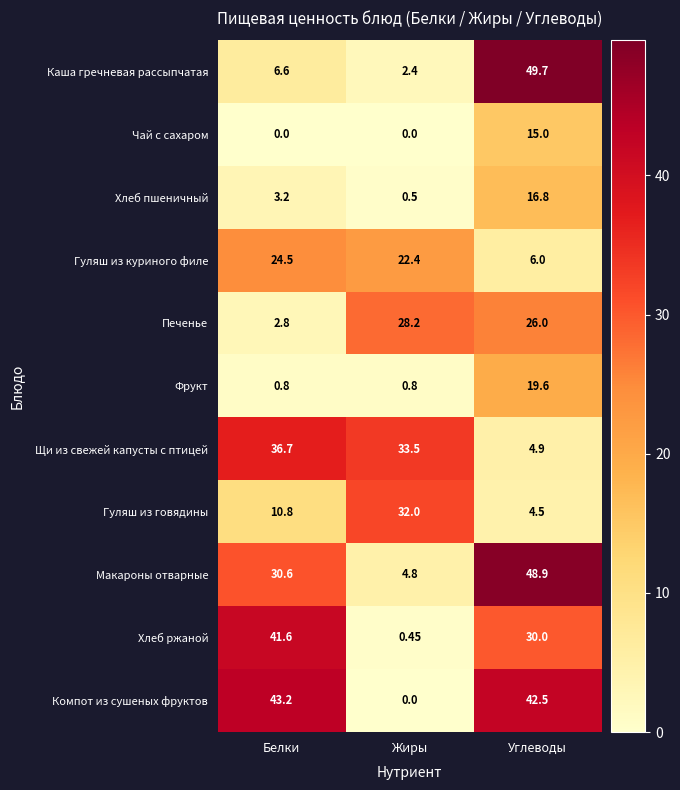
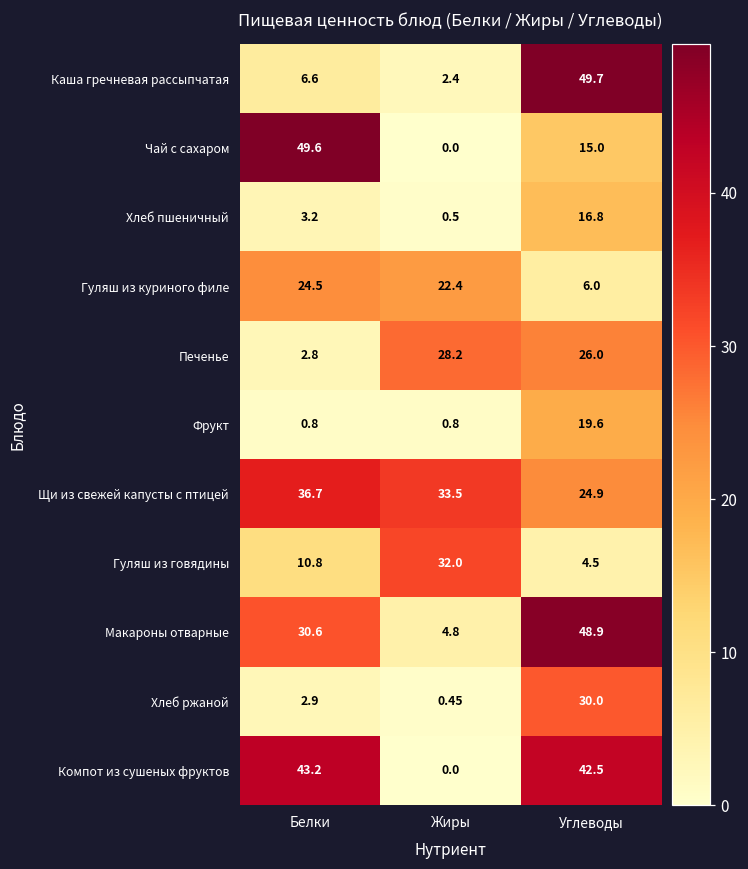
Чай с сахаром, Белки: 0.0 -> 49.6
Щи из свежей капусты с птицей, Углеводы: 4.9 -> 24.9
Хлеб ржаной, Белки: 41.6 -> 2.9
